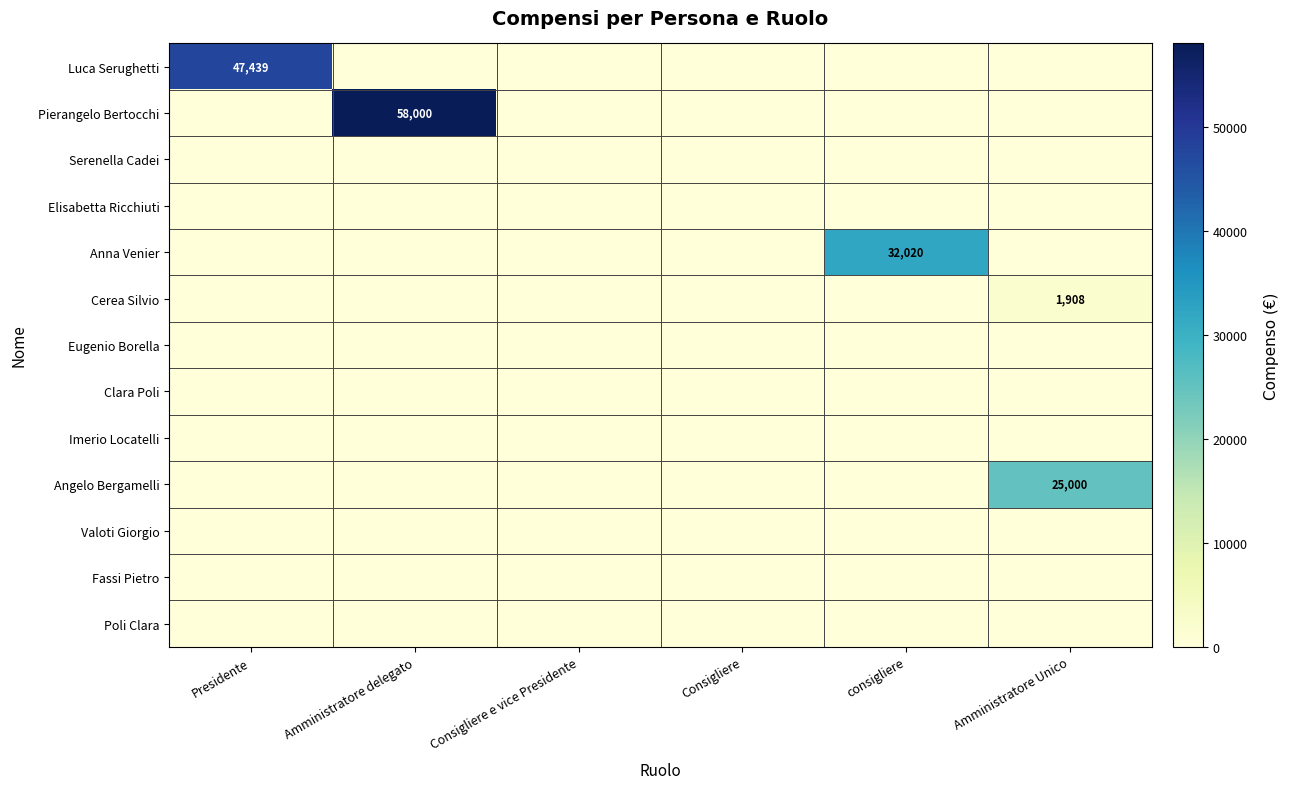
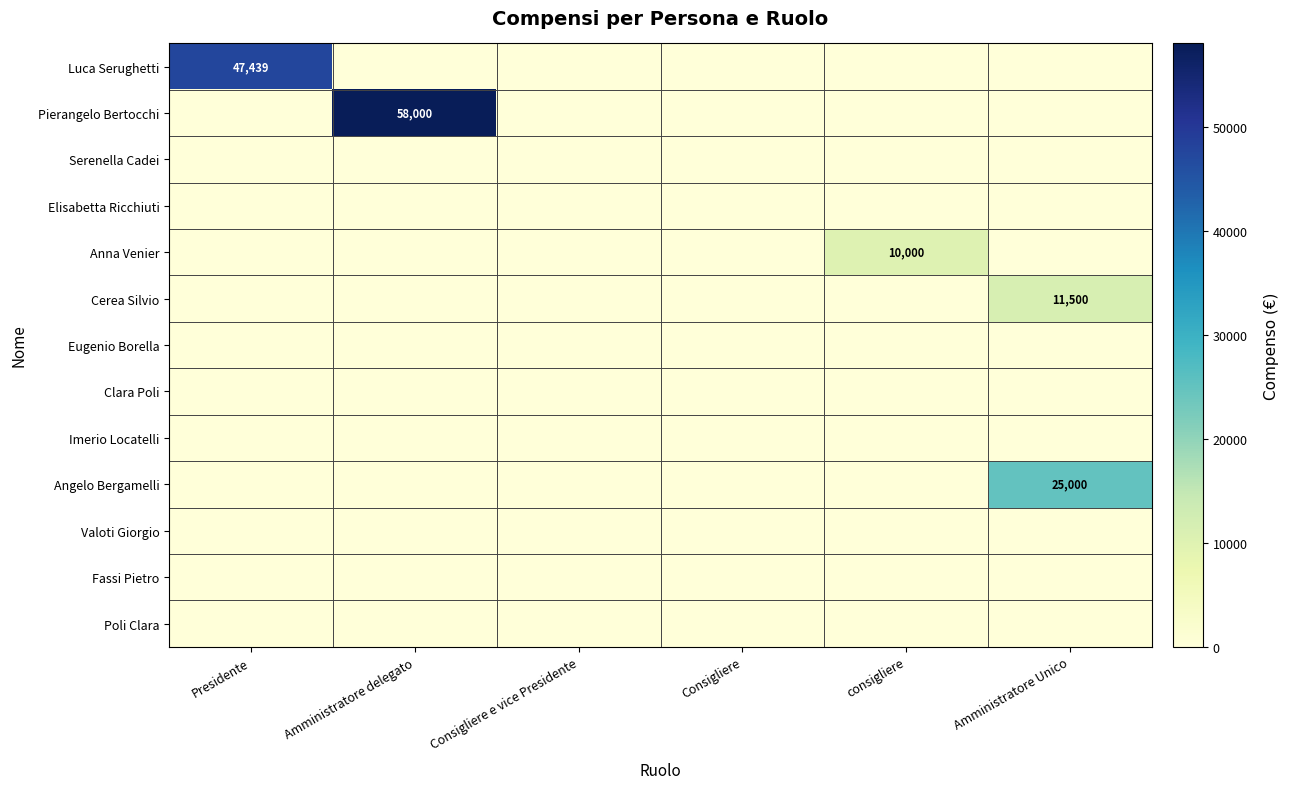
Anna Venier, consigliere: 32,020 -> 10,000
Cerea Silvio, Amministratore Unico: 1,908 -> 11,500
